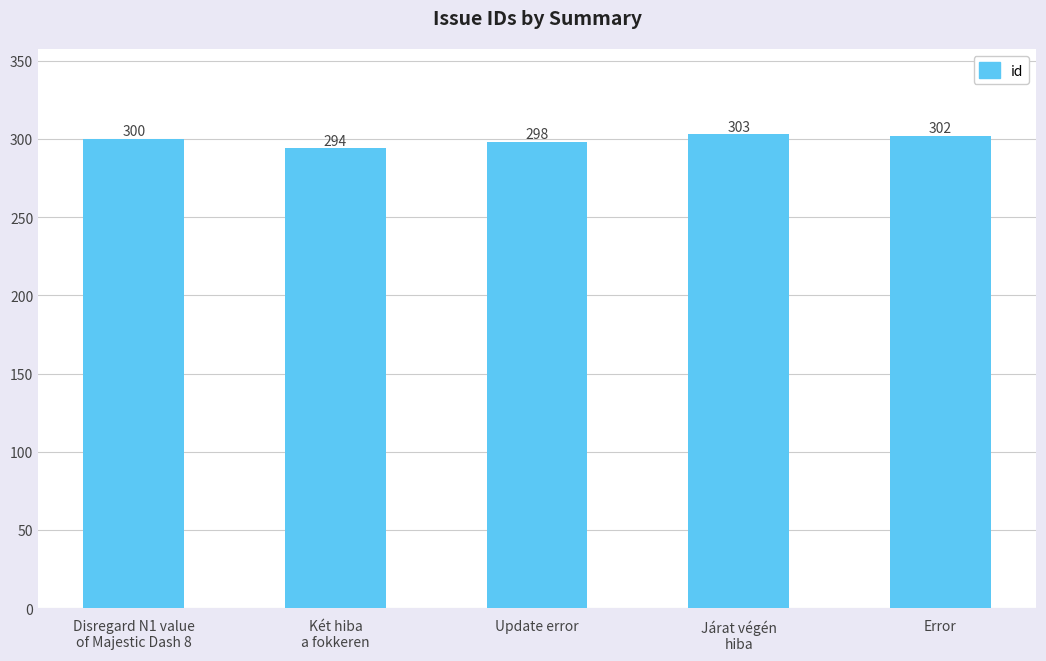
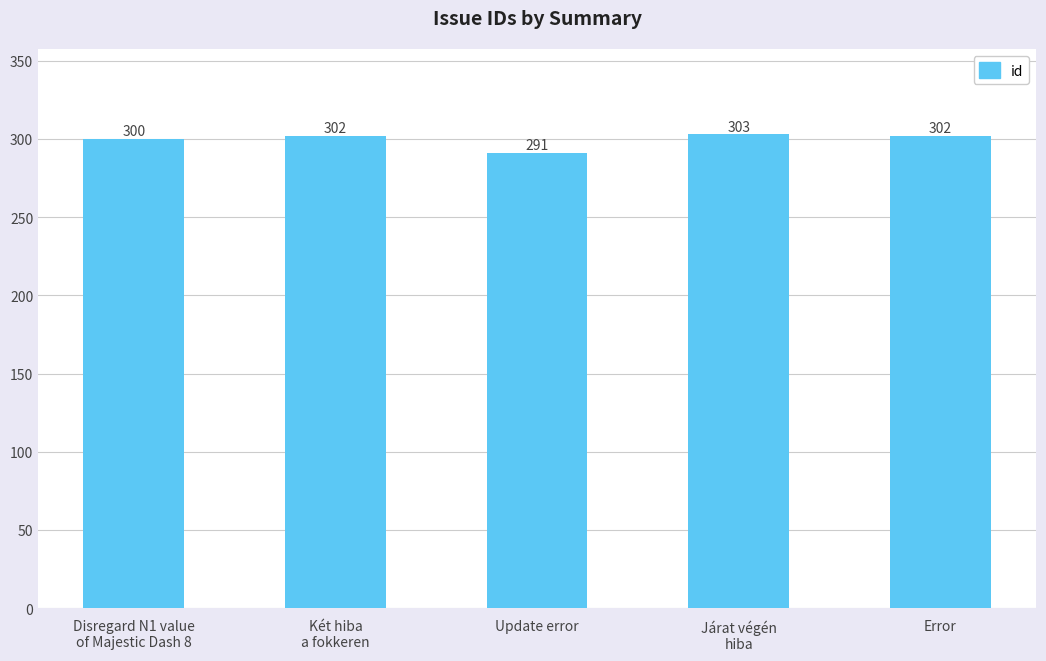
Két hiba a fokkeren: 294 -> 302
Update error: 298 -> 291
